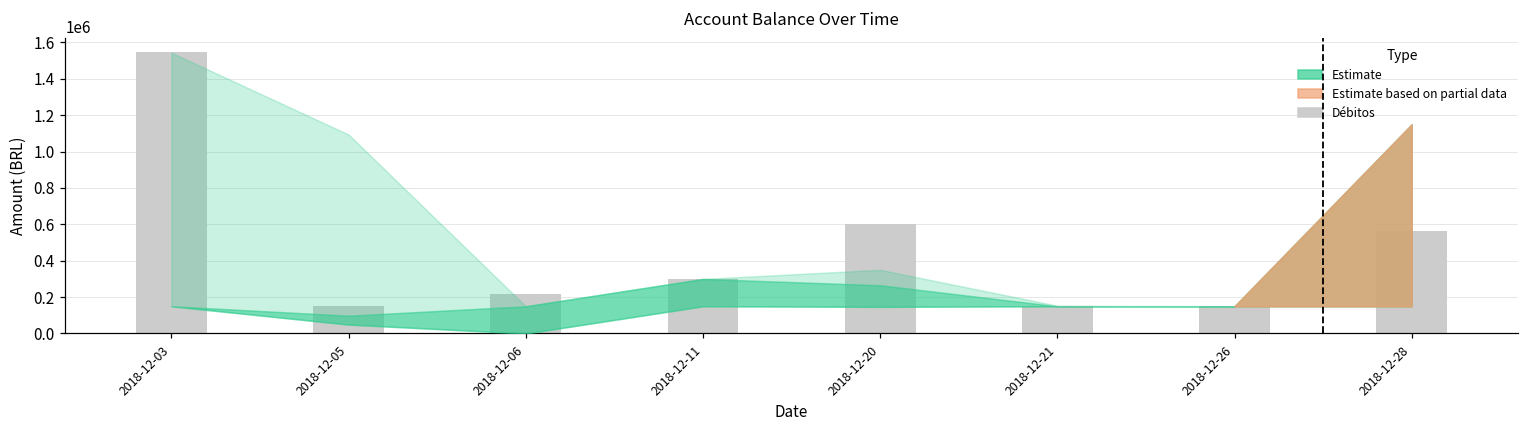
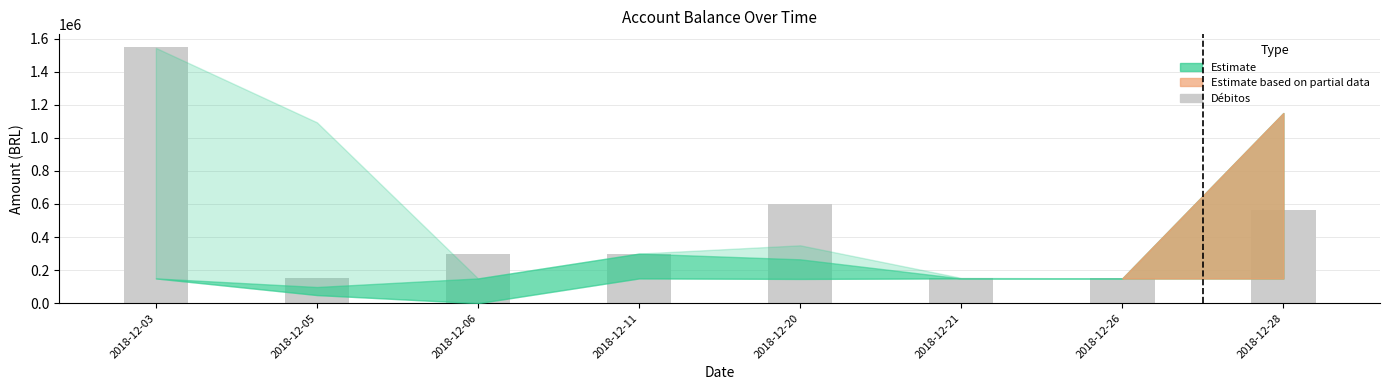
Débitos, 2018-12-06: 220000 -> 300000
